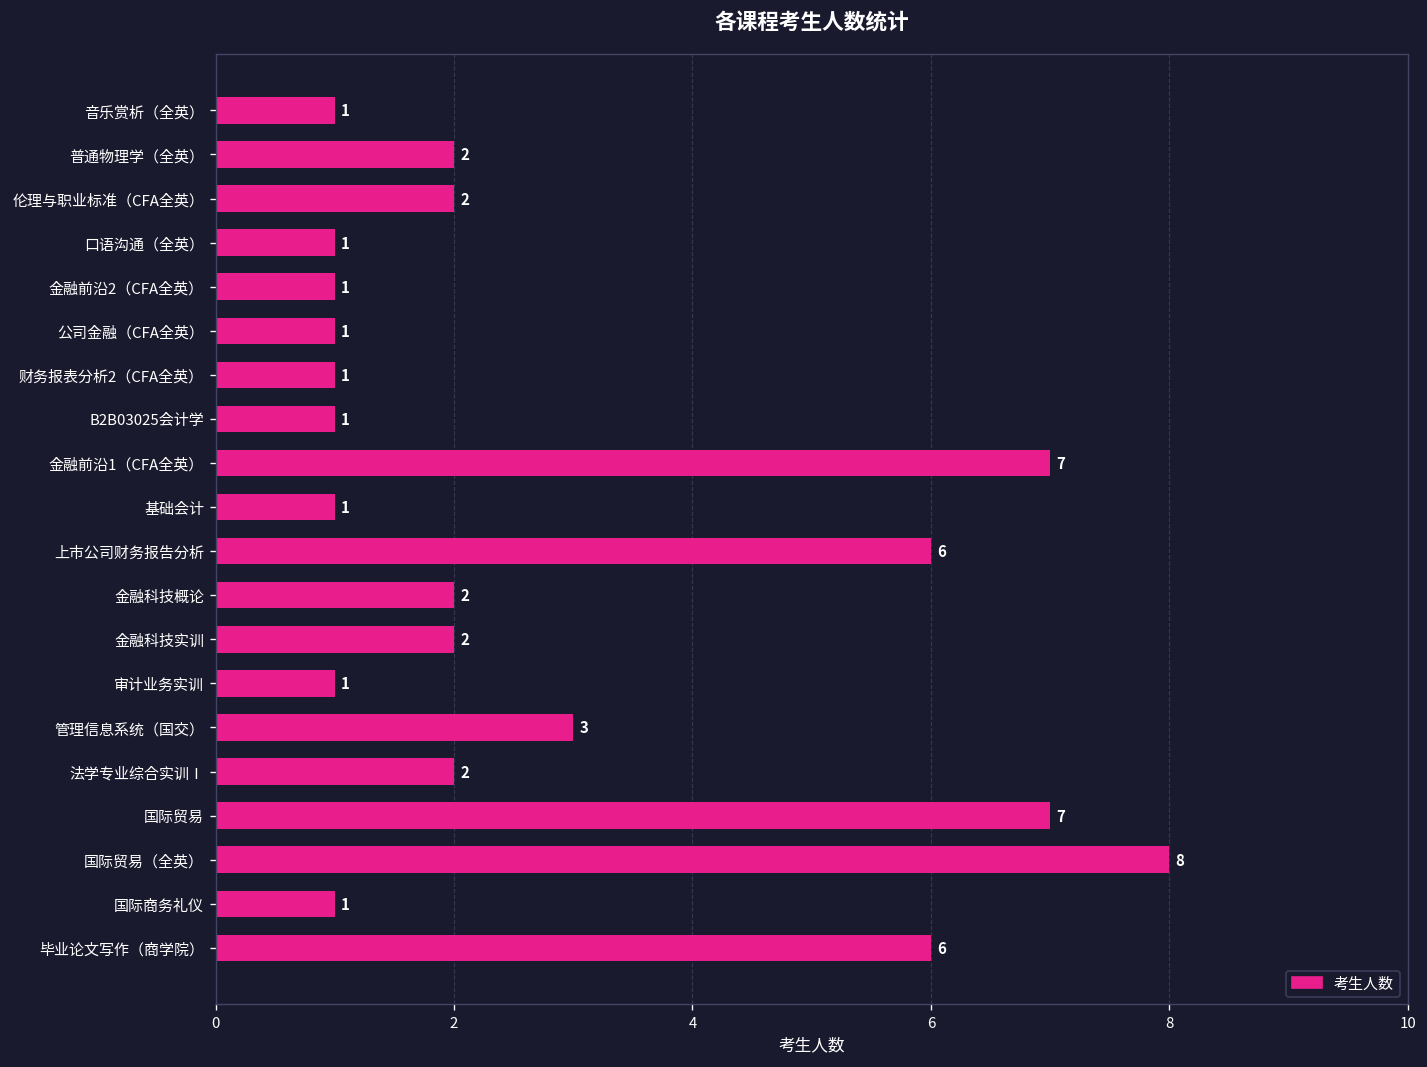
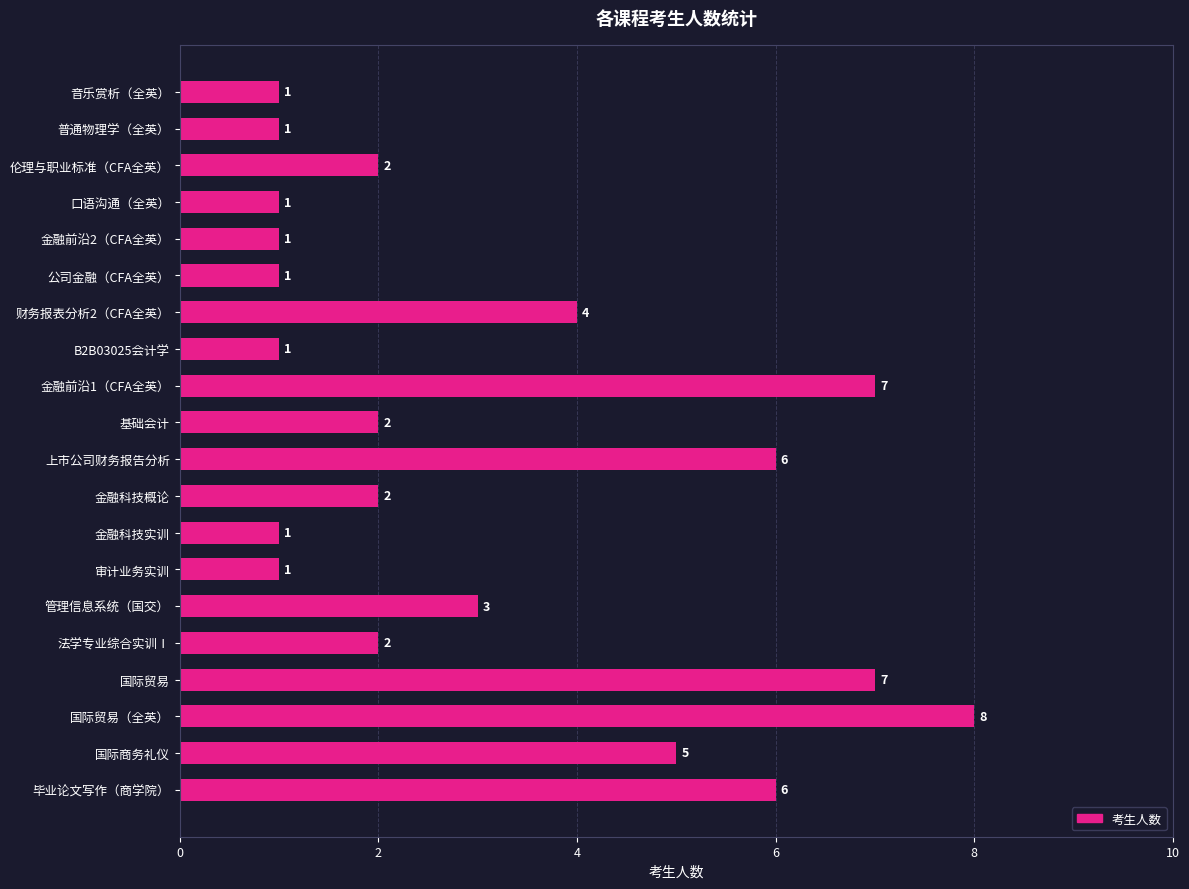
普通物理学（全英）: 2 -> 1
财务报表分析2（CFA全英）: 1 -> 4
基础会计: 1 -> 2
金融科技实训: 2 -> 1
国际商务礼仪: 1 -> 5
